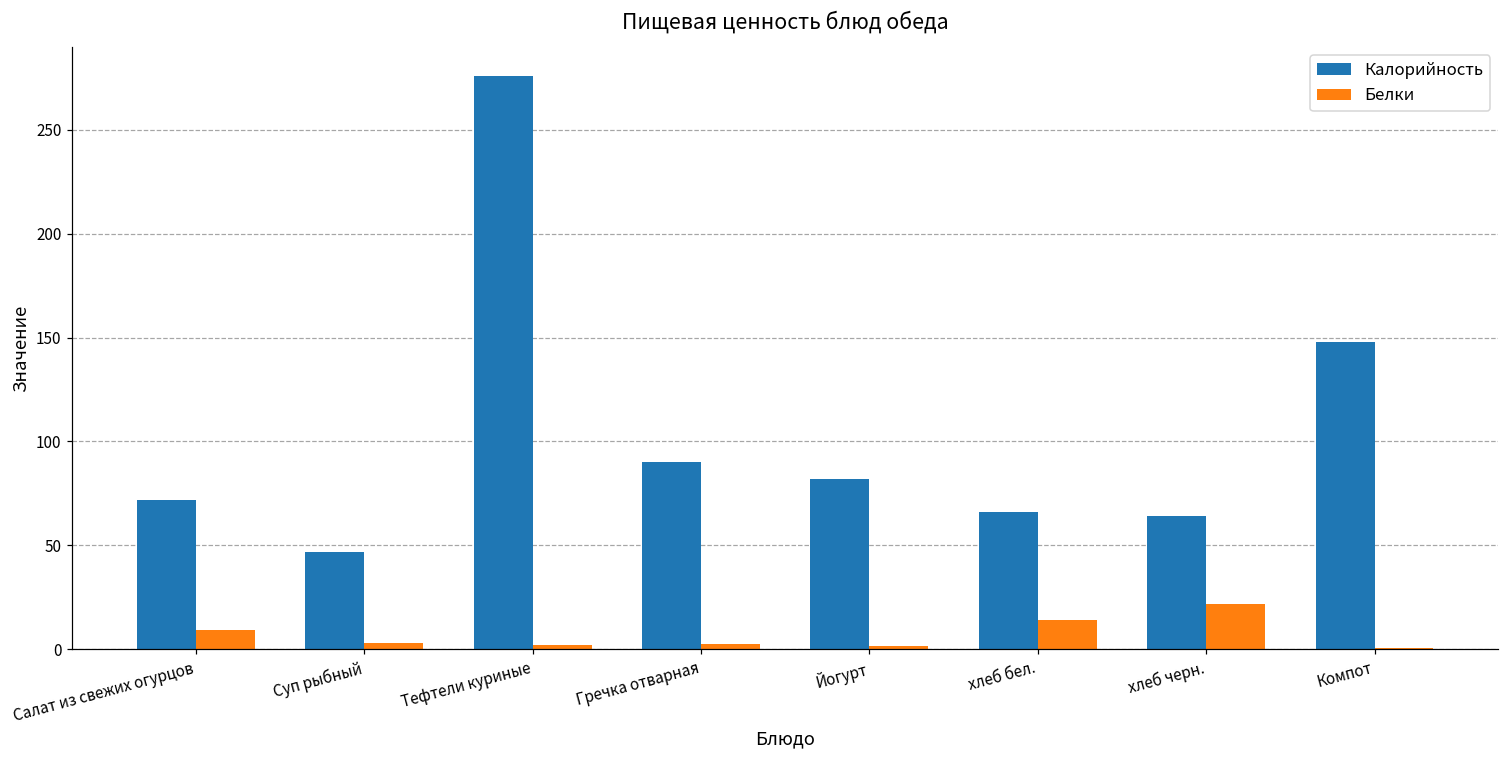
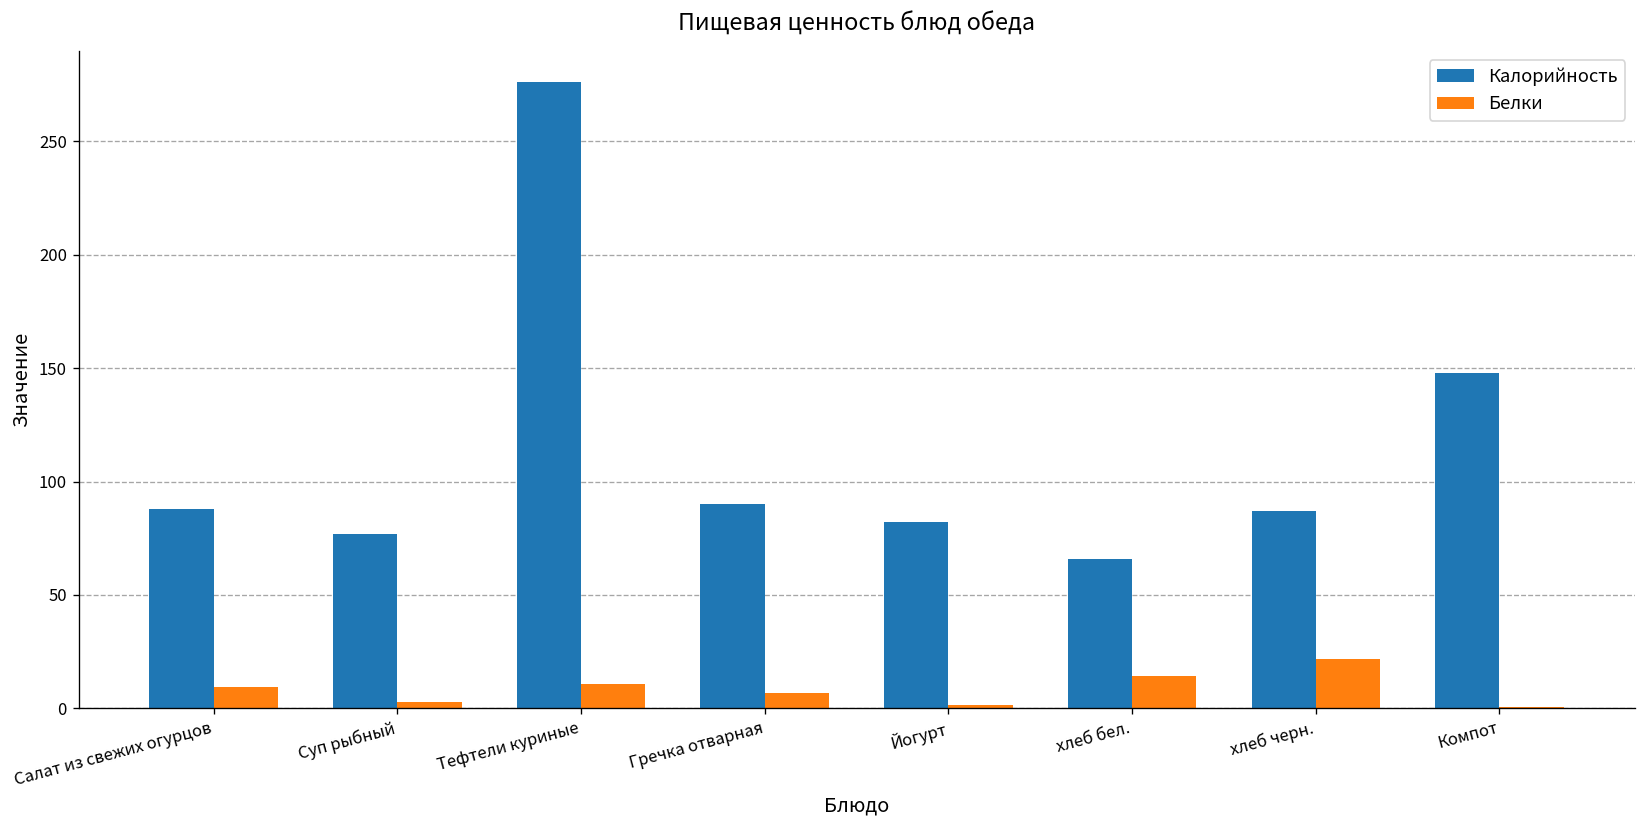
Калорийность, Салат из свежих огурцов: 72 -> 88
Калорийность, Суп рыбный: 47 -> 77
Белки, Тефтели куриные: 2 -> 11
Белки, Гречка отварная: 3 -> 7
Калорийность, хлеб черн.: 64 -> 87
